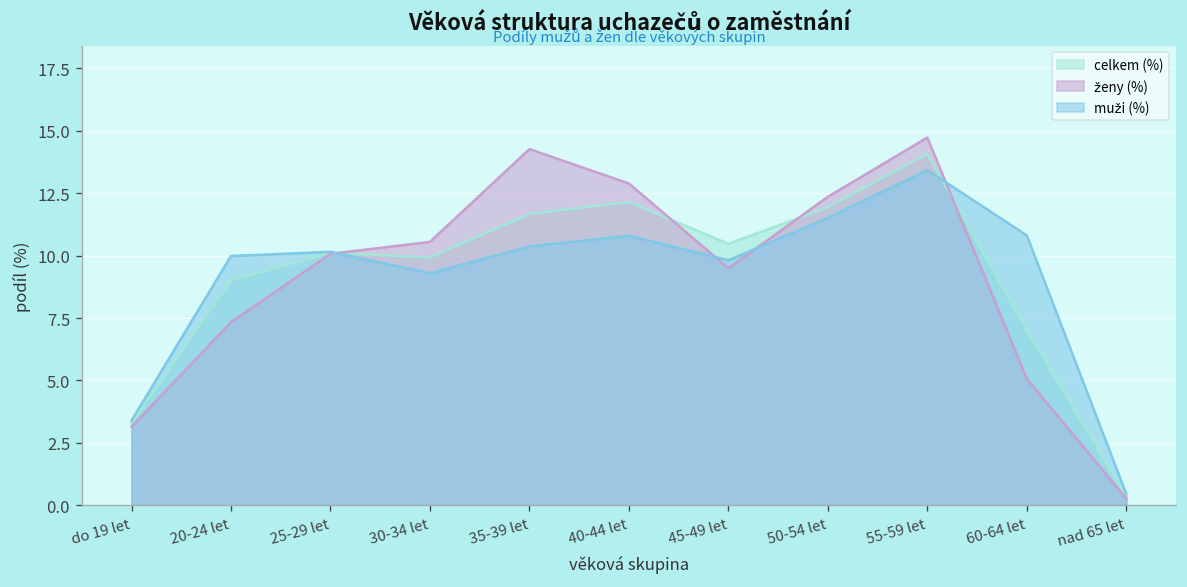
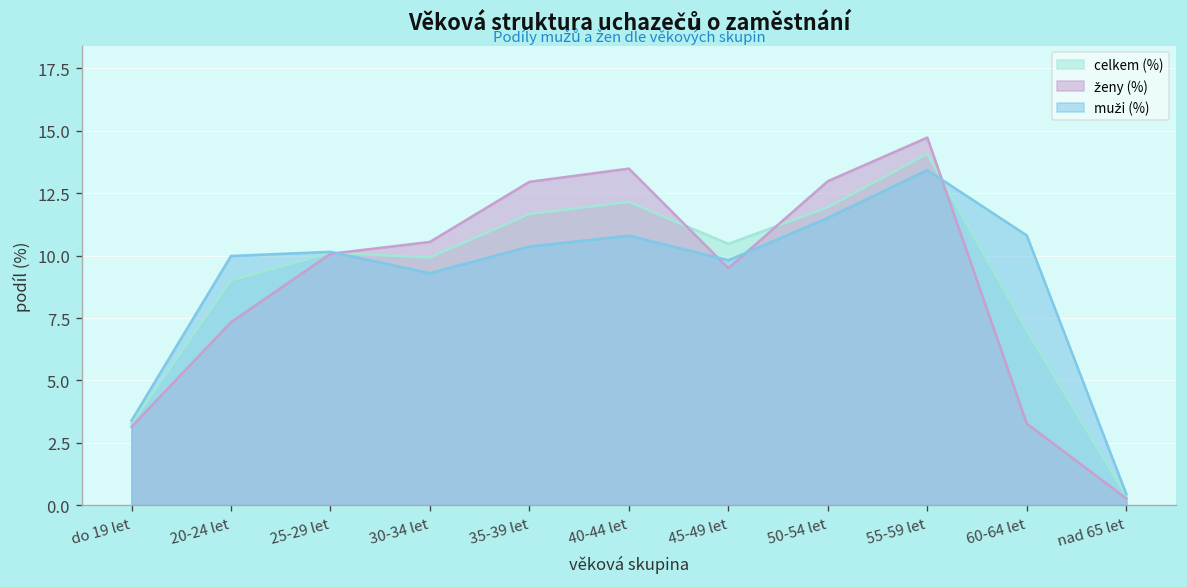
ženy (%), 35-39 let: 14.3 -> 13.0
ženy (%), 40-44 let: 12.9 -> 13.5
ženy (%), 50-54 let: 12.4 -> 13.0
ženy (%), 60-64 let: 5.1 -> 3.3
